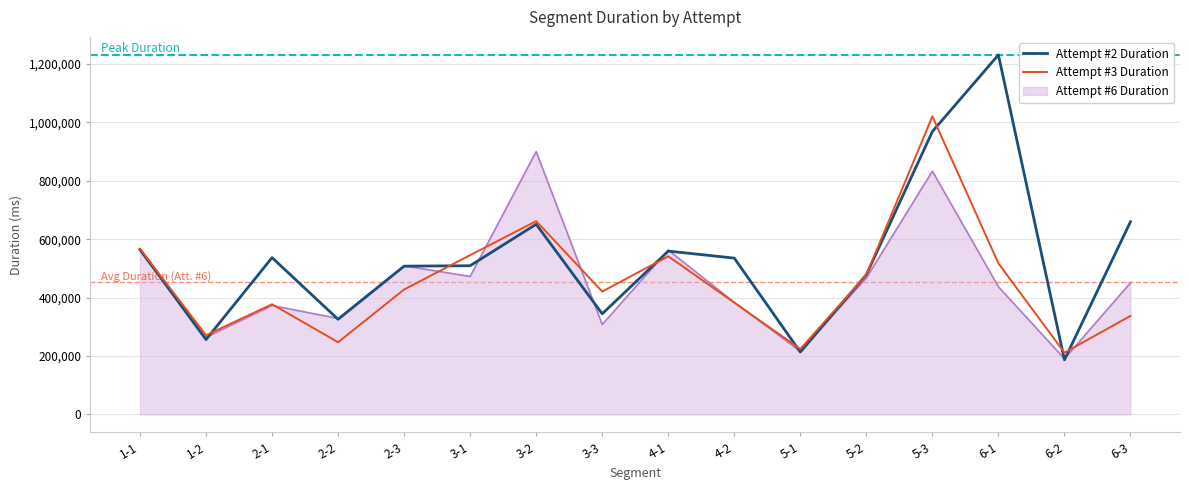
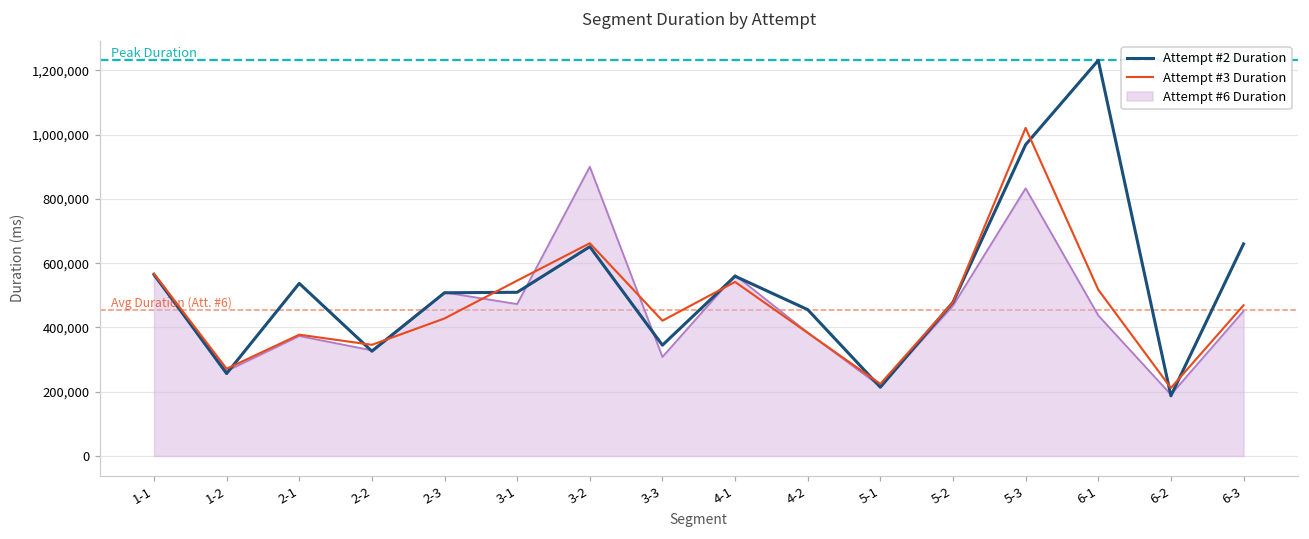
Attempt #3 Duration, 2-2: 250,000 -> 350,000
Attempt #2 Duration, 4-2: 540,000 -> 460,000
Attempt #3 Duration, 6-3: 340,000 -> 470,000
